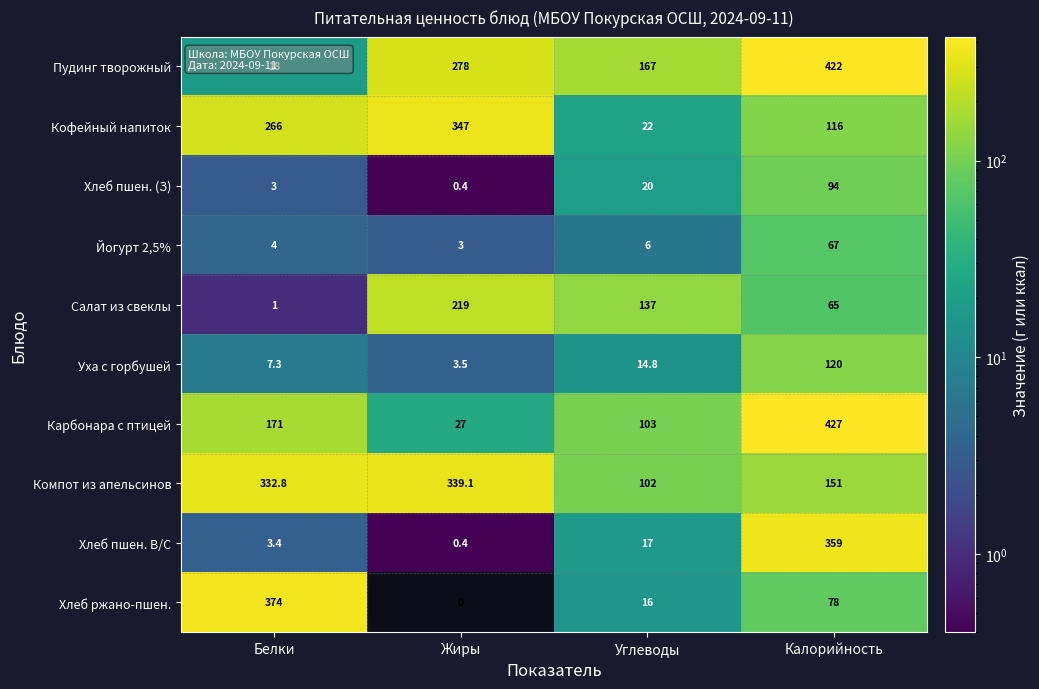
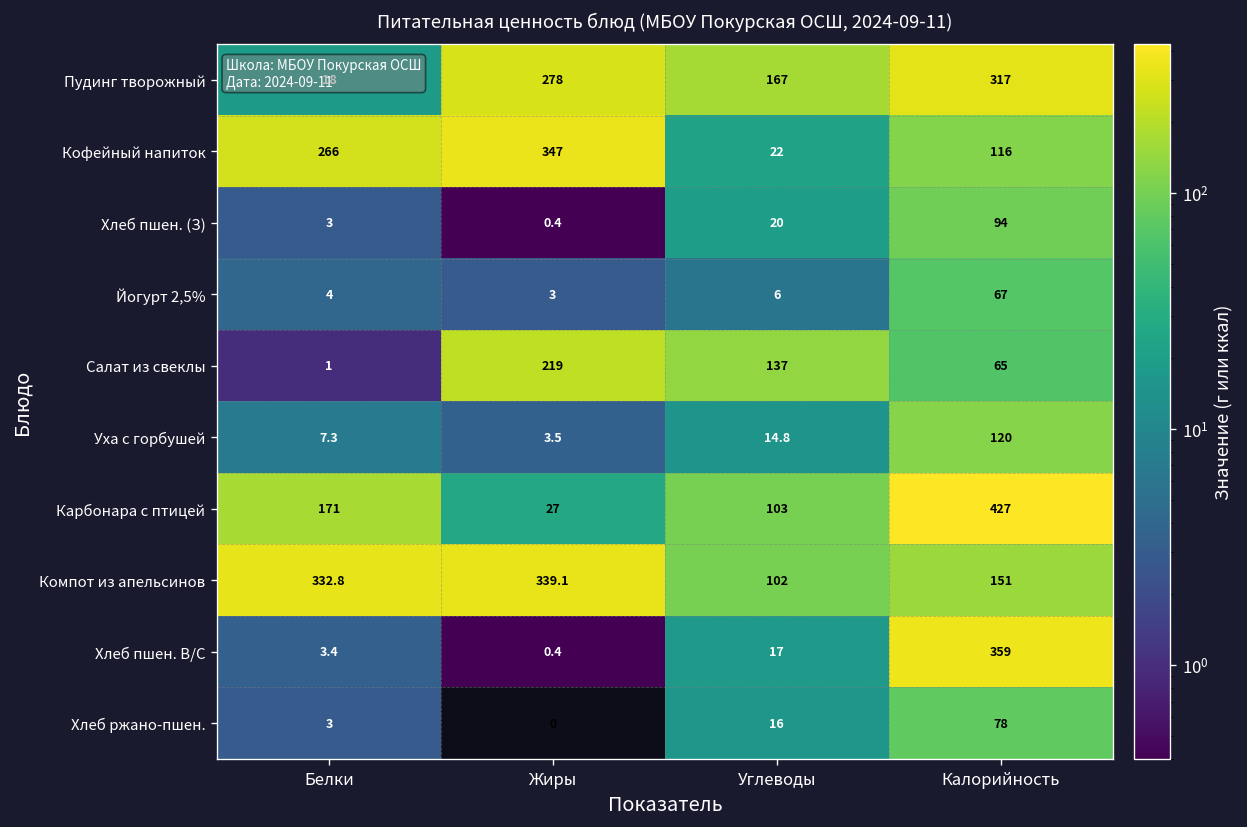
Пудинг творожный, Калорийность: 422 -> 317
Хлеб ржано-пшен., Белки: 374 -> 3
